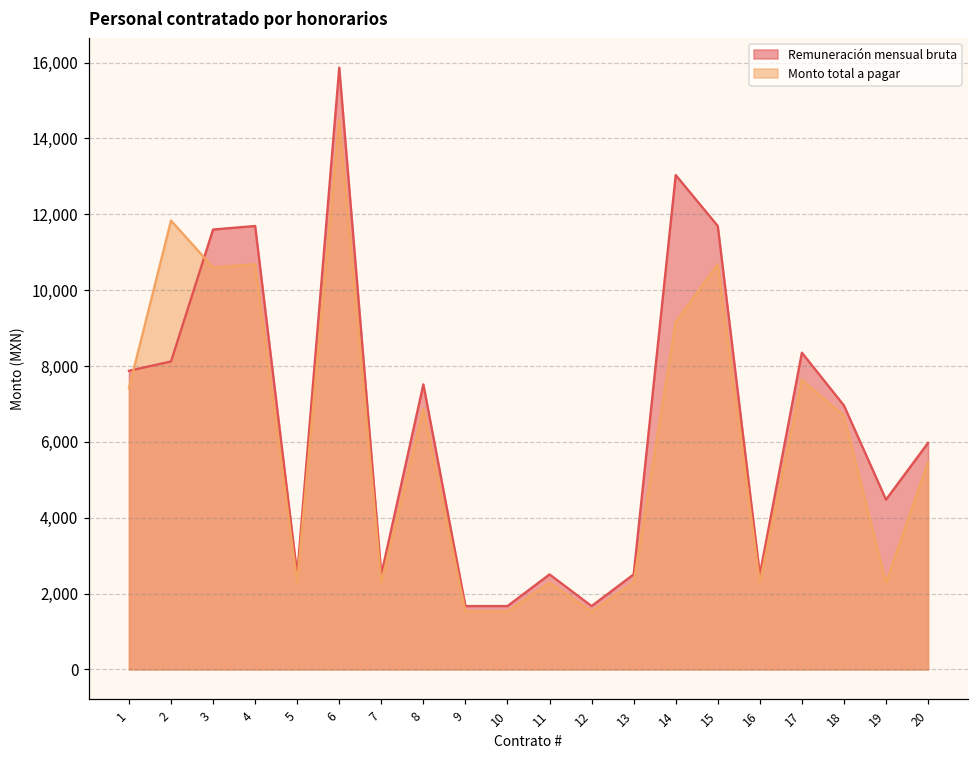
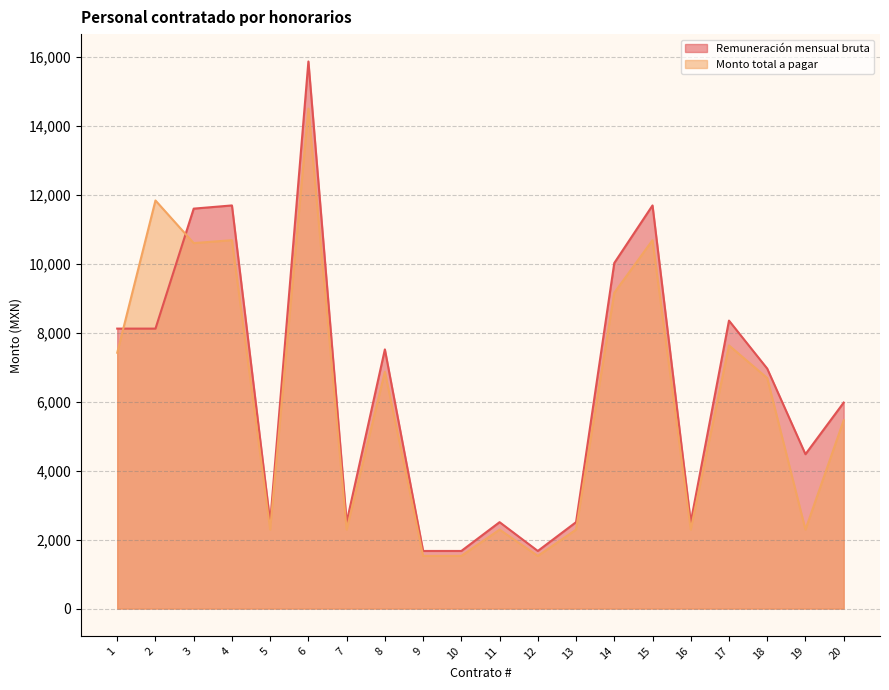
Remuneración mensual bruta, 1: 7,900 -> 8,100
Remuneración mensual bruta, 14: 13,000 -> 10,000
